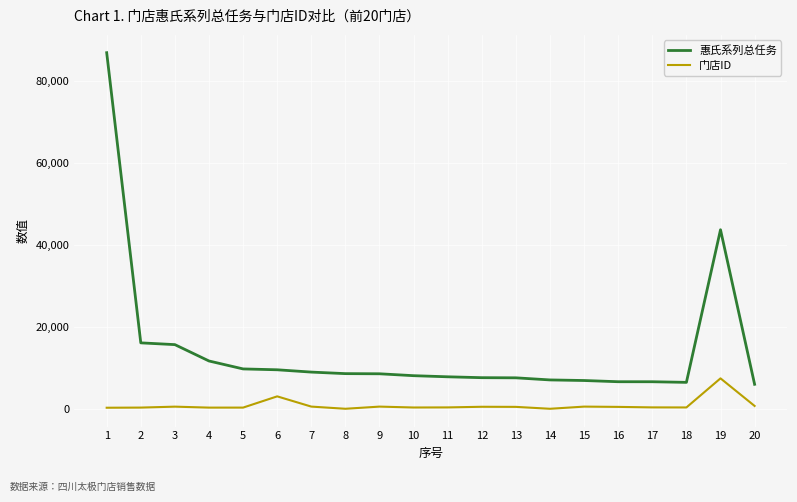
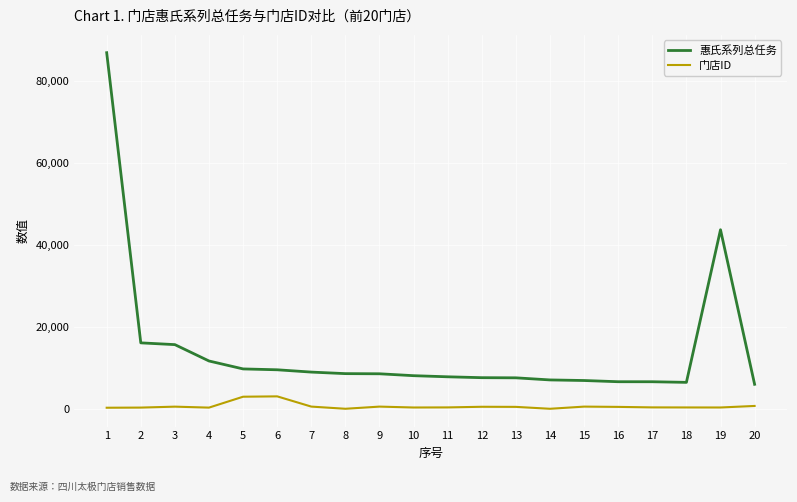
门店ID, 5: 0 -> 3,000
门店ID, 19: 7,000 -> 0
